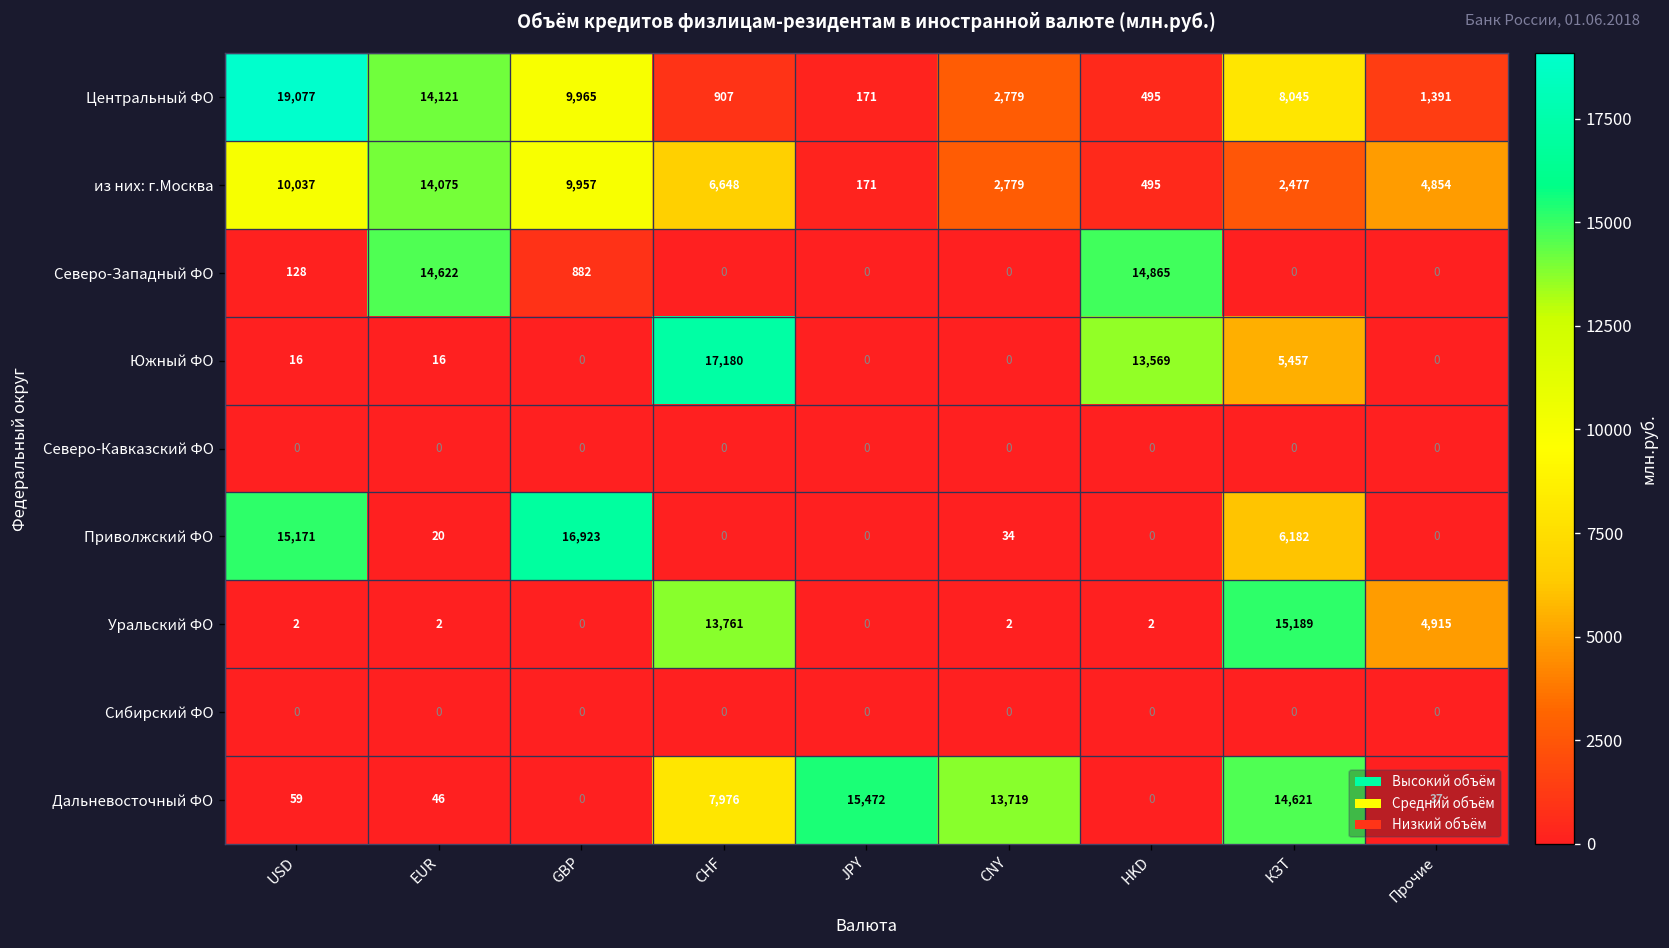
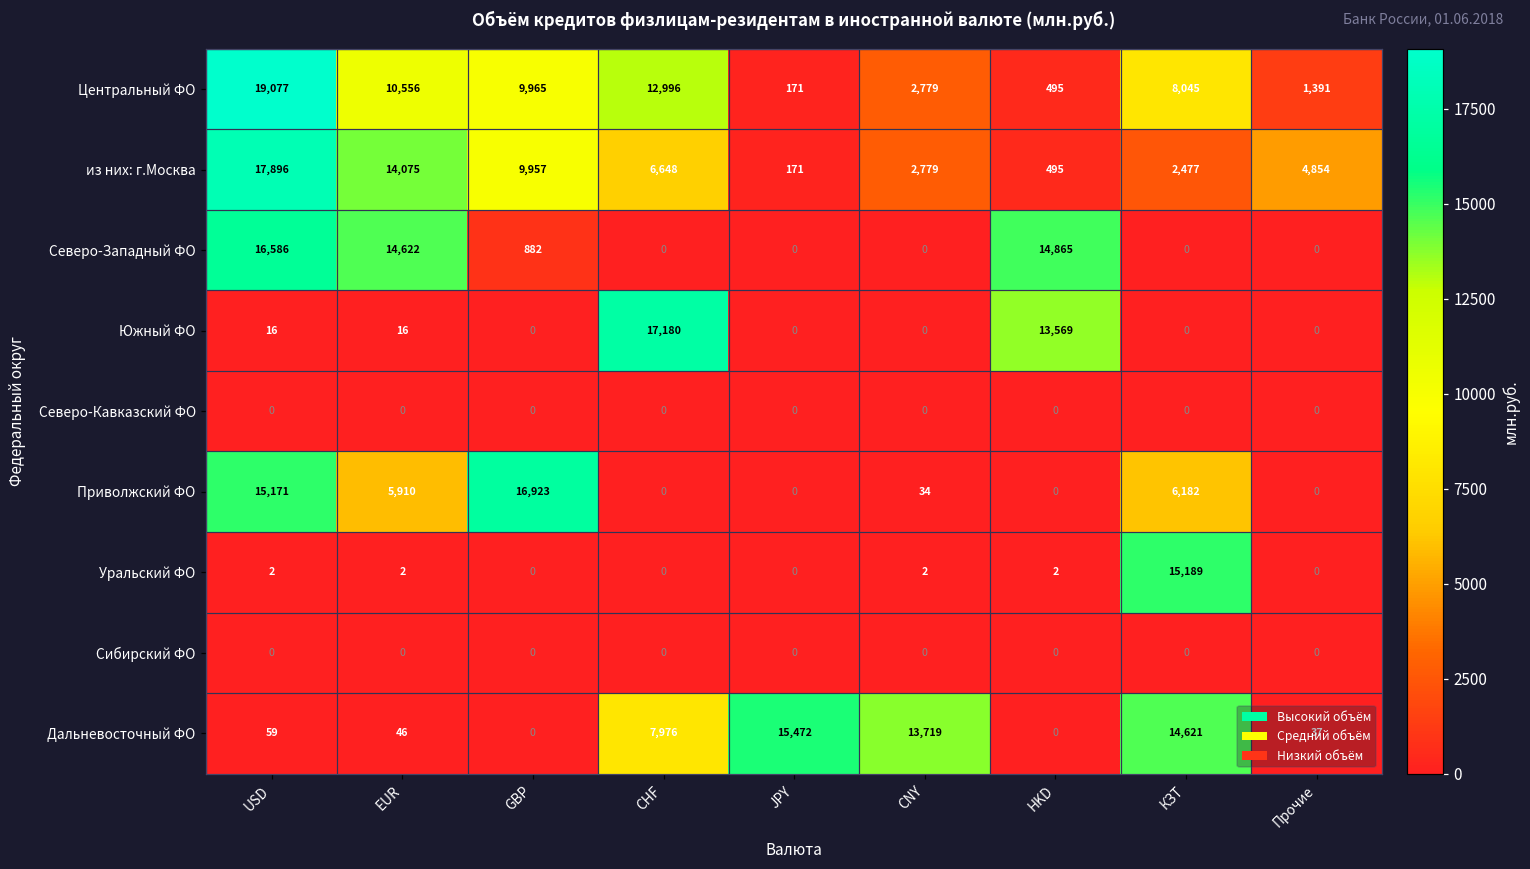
Центральный ФО, EUR: 14,121 -> 10,556
Центральный ФО, CHF: 907 -> 12,996
из них: г.Москва, USD: 10,037 -> 17,896
Северо-Западный ФО, USD: 128 -> 16,586
Южный ФО, КЗТ: 5,457 -> 0
Приволжский ФО, EUR: 20 -> 5,910
Уральский ФО, CHF: 13,761 -> 0
Уральский ФО, Прочие: 4,915 -> 0
